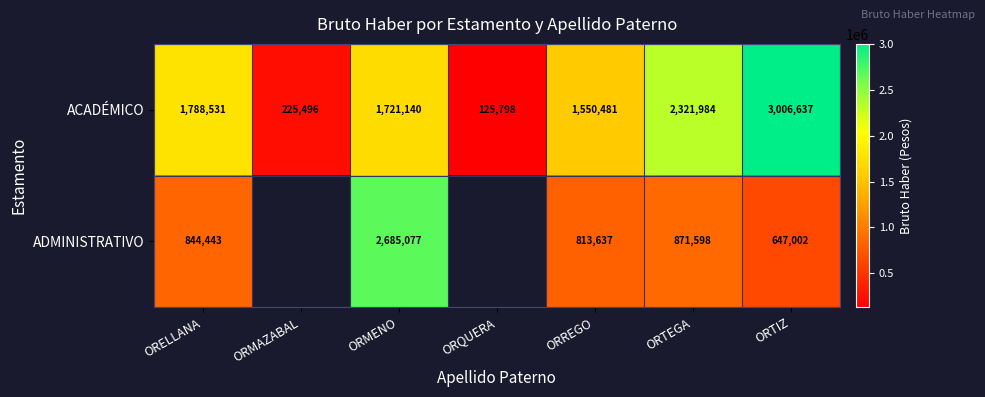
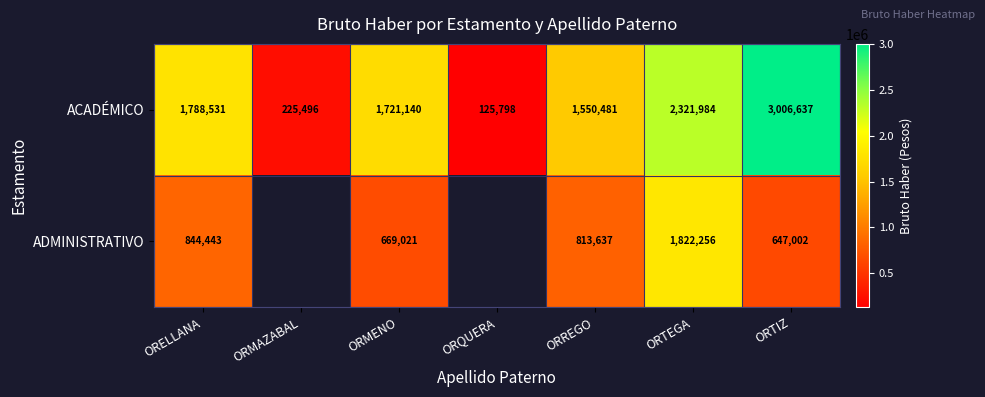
ADMINISTRATIVO, ORMENO: 2,685,077 -> 669,021
ADMINISTRATIVO, ORTEGA: 871,598 -> 1,822,256
